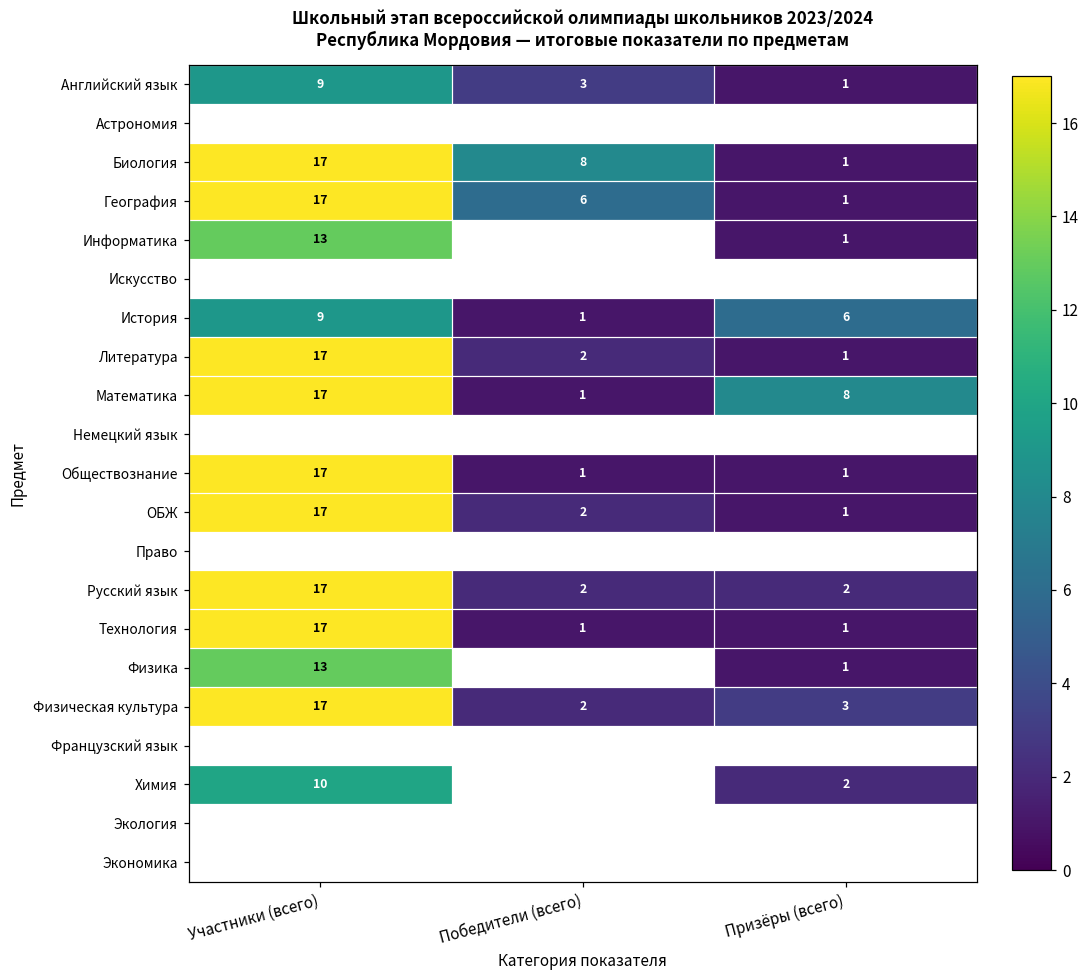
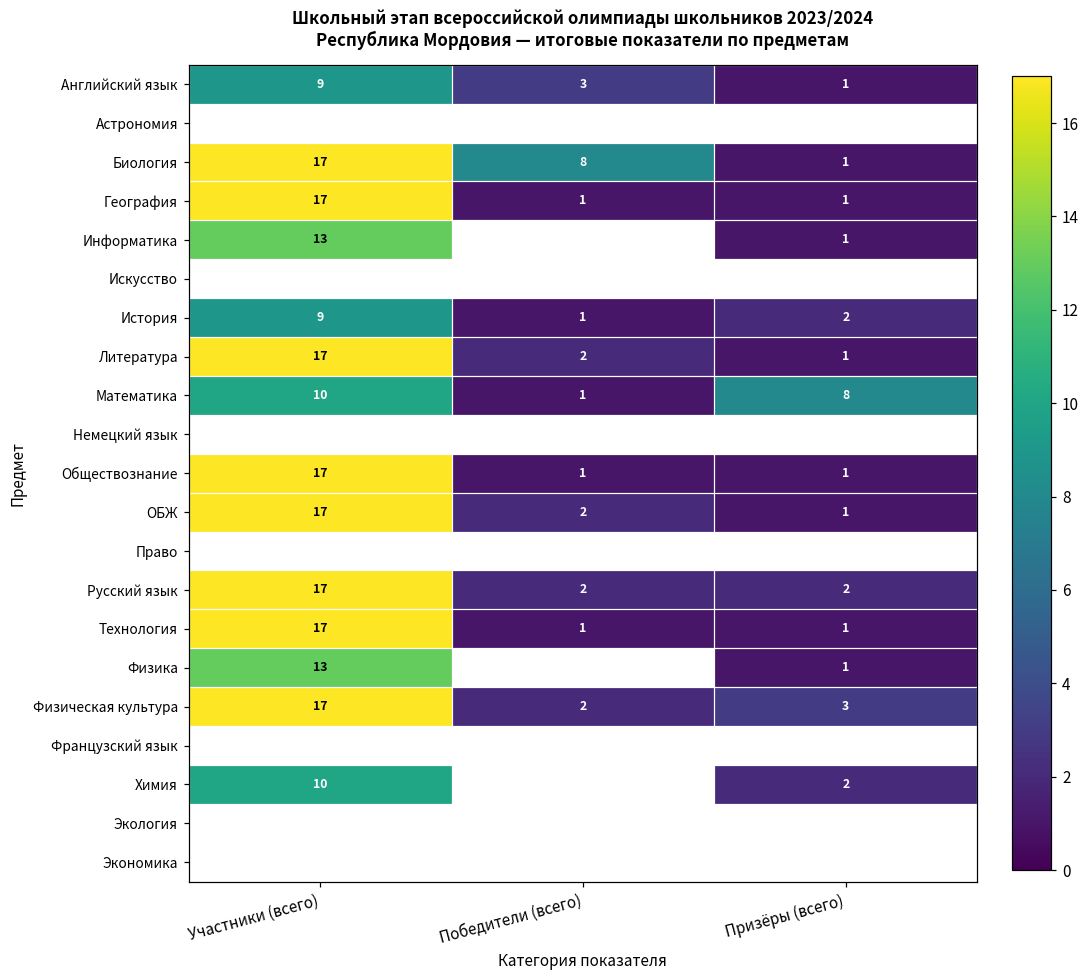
География, Победители (всего): 6 -> 1
История, Призёры (всего): 6 -> 2
Математика, Участники (всего): 17 -> 10
